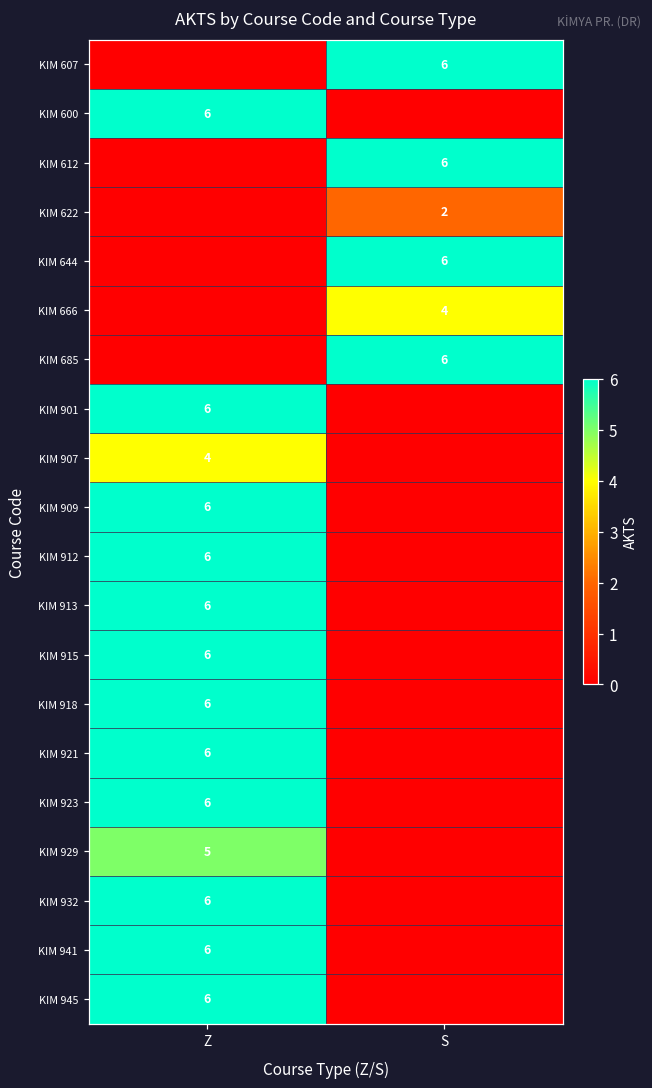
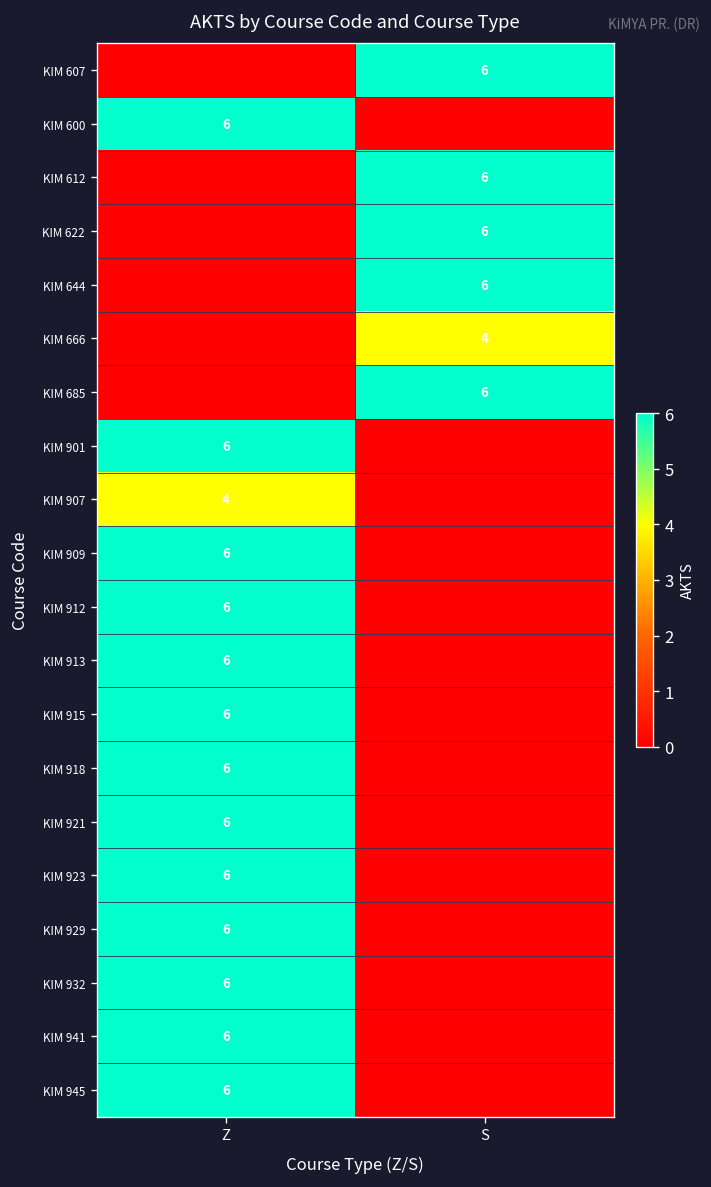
KIM 622, S: 2 -> 6
KIM 929, Z: 5 -> 6
